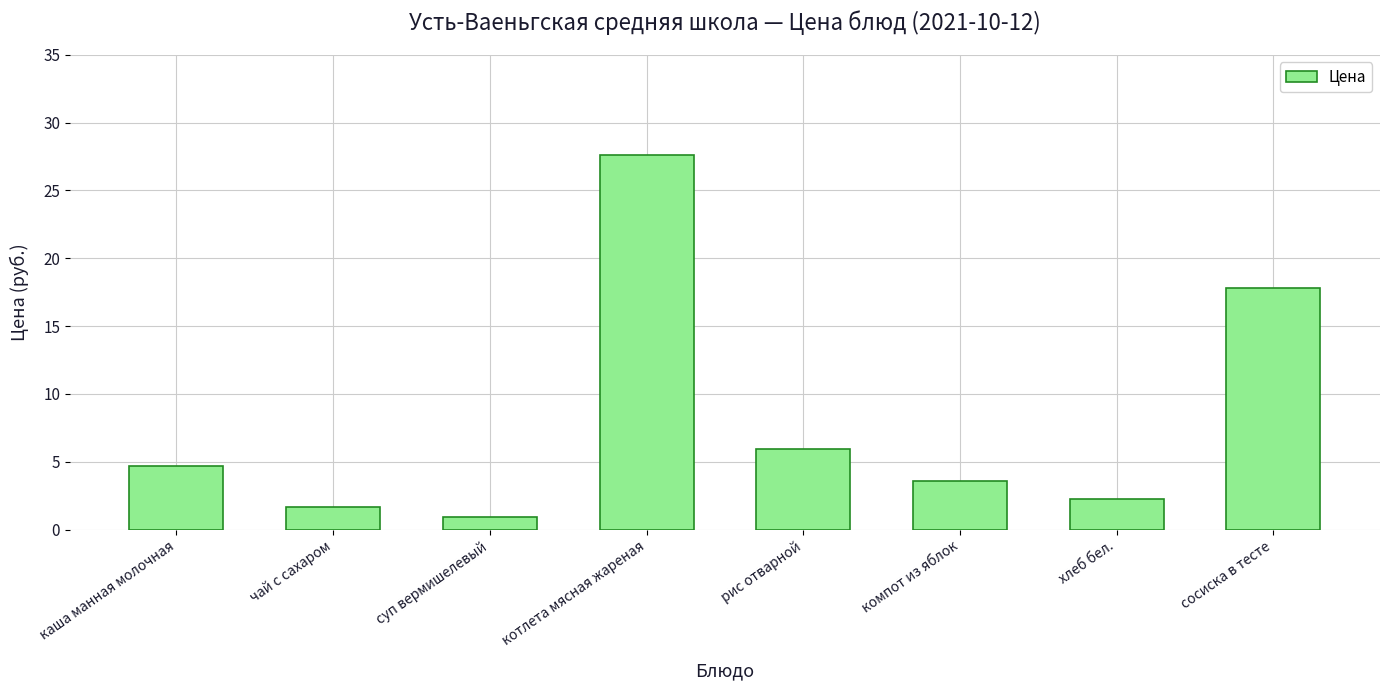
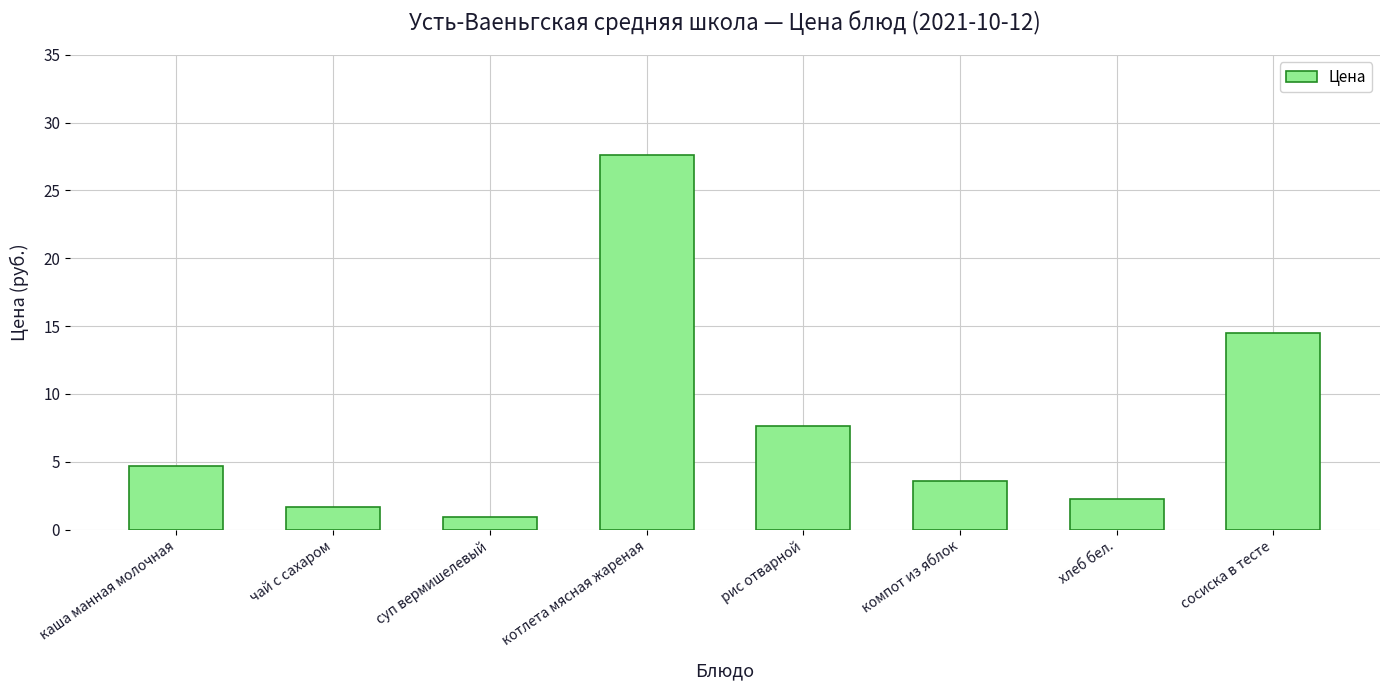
рис отварной: 6.0 -> 7.7
сосиска в тесте: 17.8 -> 14.5
